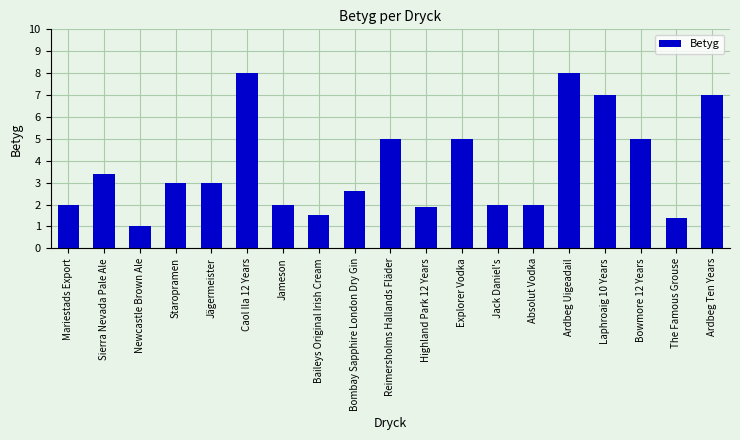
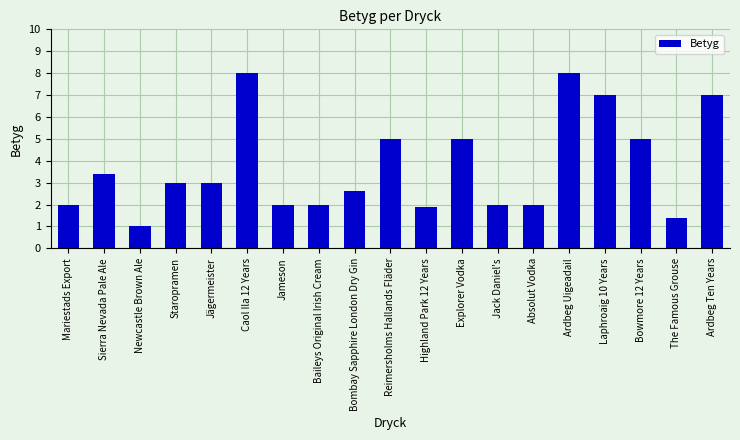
Baileys Original Irish Cream: 1.5 -> 2.0
